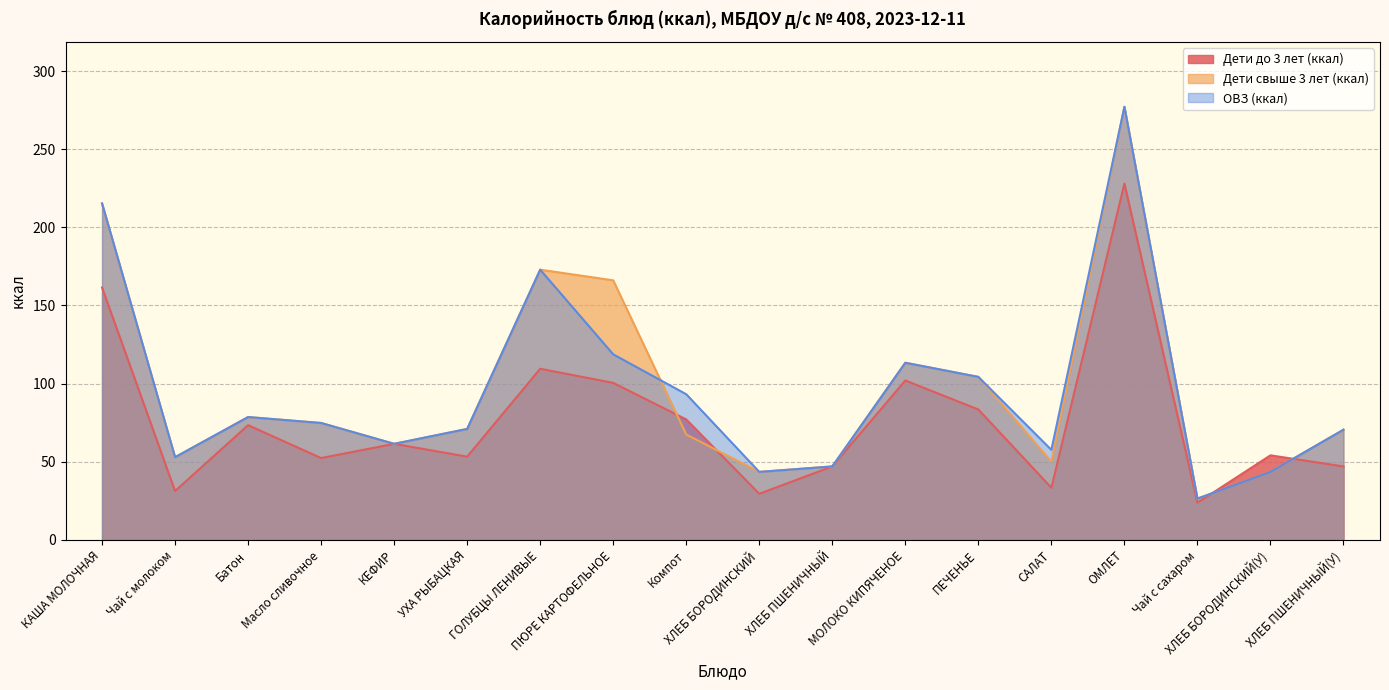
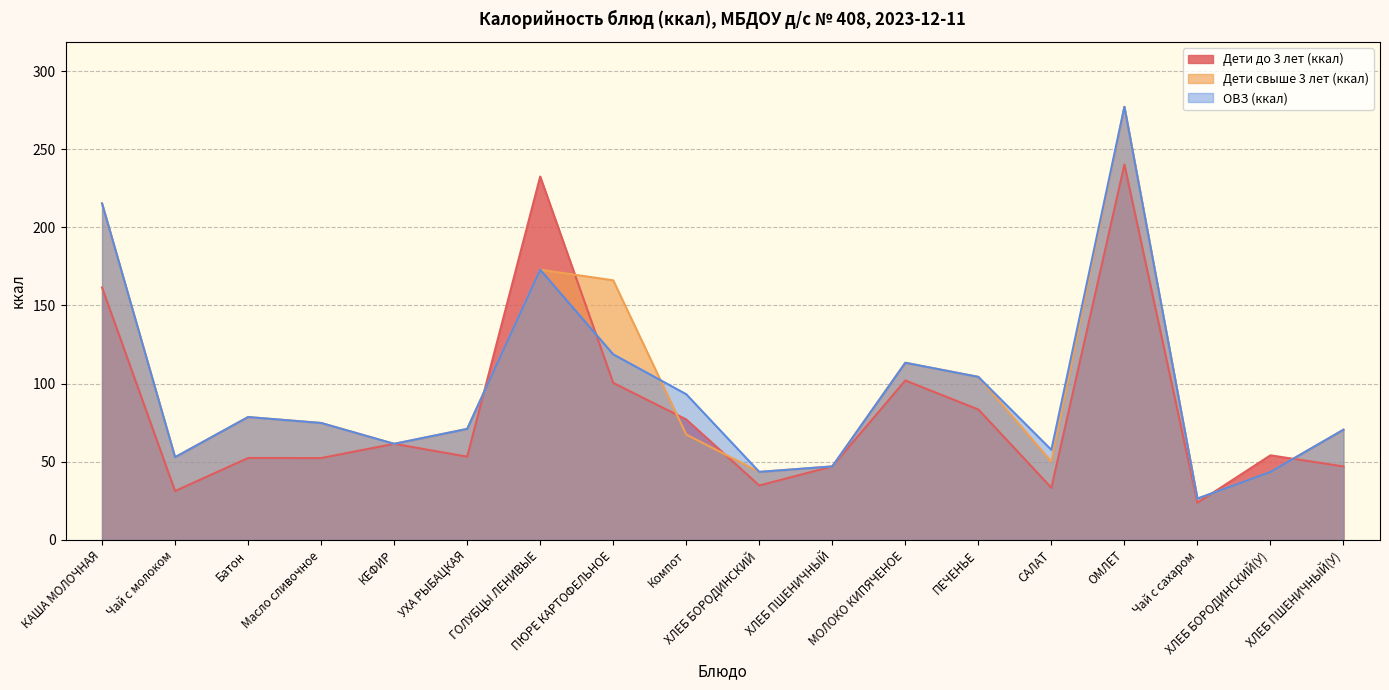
Дети до 3 лет (ккал), Батон: 73 -> 52
Дети до 3 лет (ккал), ГОЛУБЦЫ ЛЕНИВЫЕ: 110 -> 233
Дети до 3 лет (ккал), ХЛЕБ БОРОДИНСКИЙ: 30 -> 35
Дети до 3 лет (ккал), ОМЛЕТ: 228 -> 240
